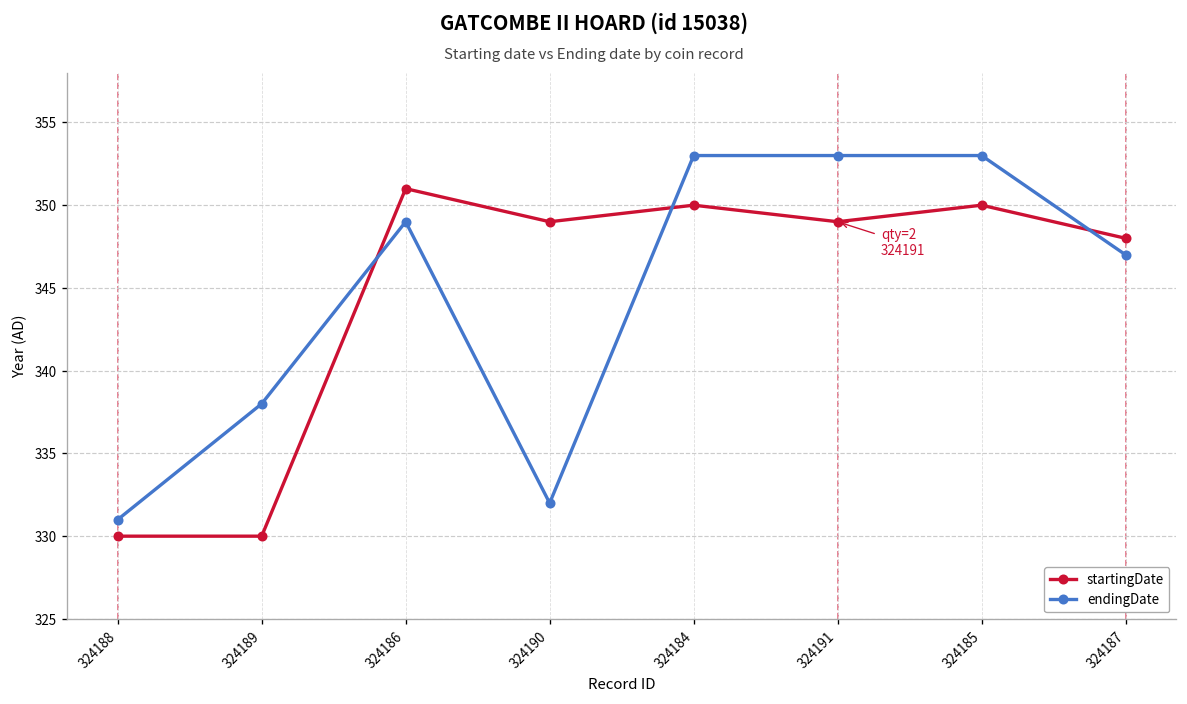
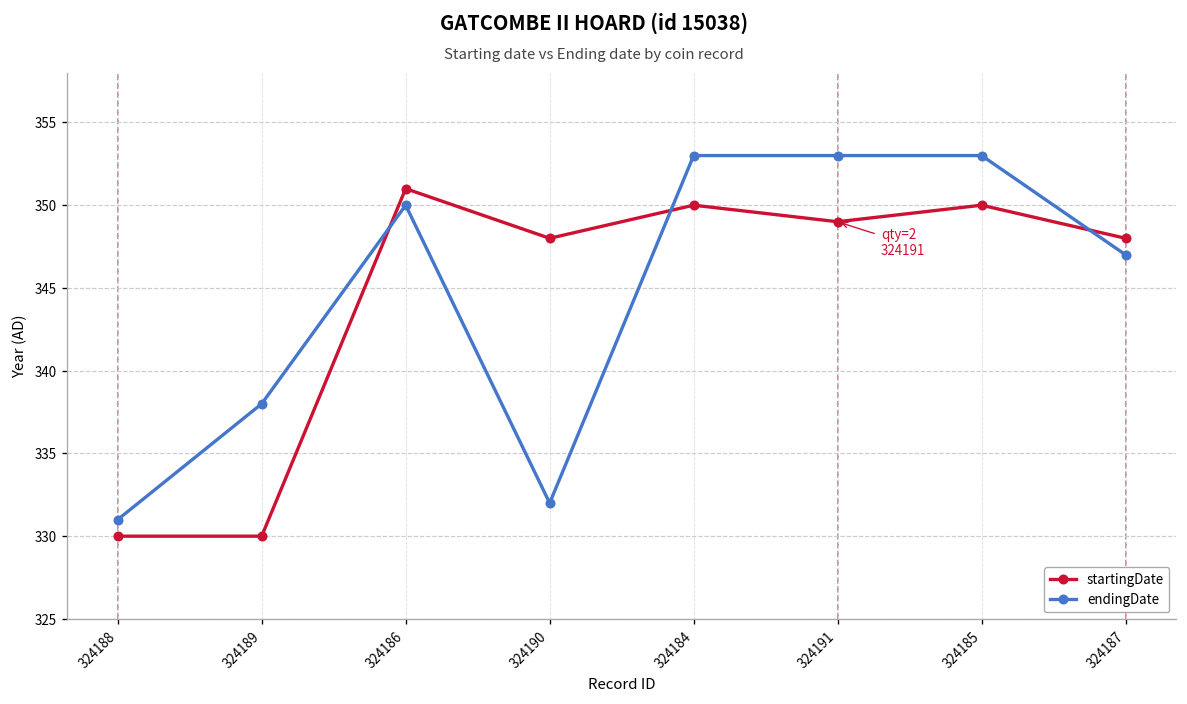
endingDate, 324186: 349 -> 350
startingDate, 324190: 349 -> 348
